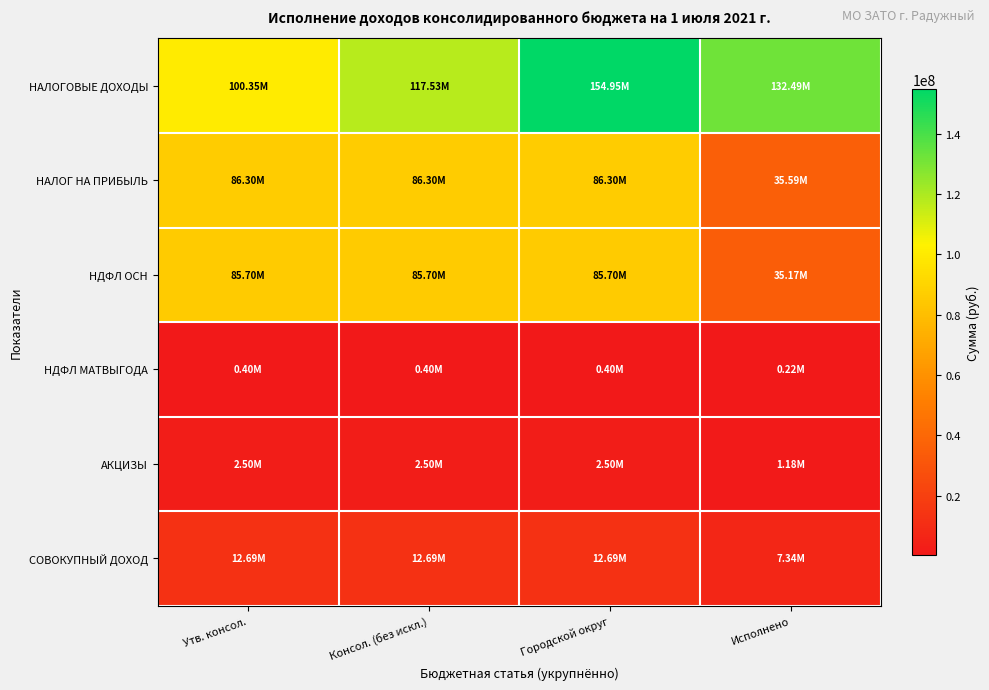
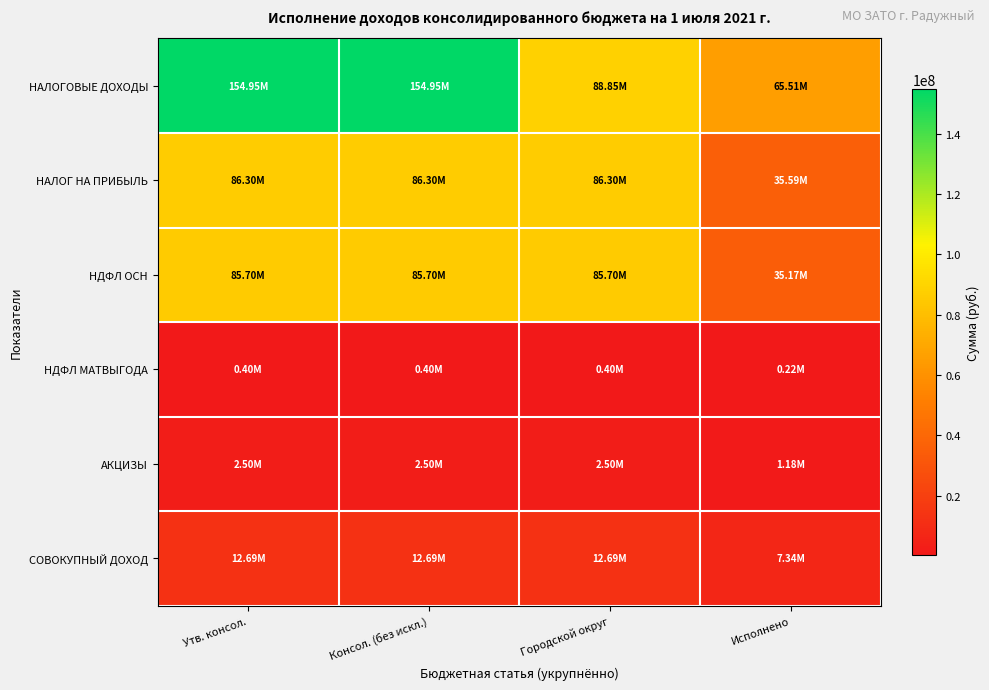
НАЛОГОВЫЕ ДОХОДЫ, Утв. консол.: 100.35M -> 154.95M
НАЛОГОВЫЕ ДОХОДЫ, Консол. (без искл.): 117.53M -> 154.95M
НАЛОГОВЫЕ ДОХОДЫ, Городской округ: 154.95M -> 88.85M
НАЛОГОВЫЕ ДОХОДЫ, Исполнено: 132.49M -> 65.51M
